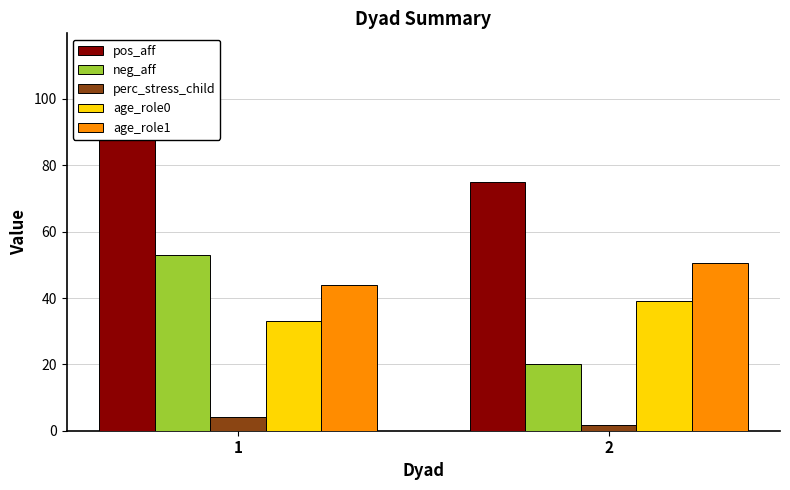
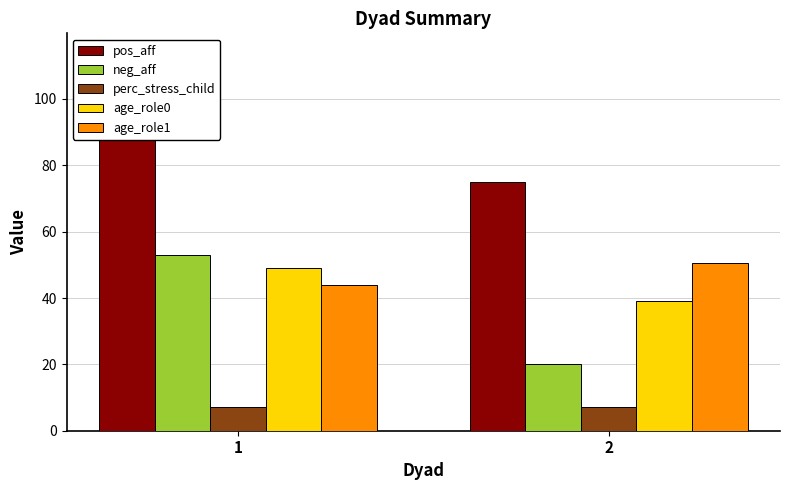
perc_stress_child, 1: 4 -> 7
age_role0, 1: 33 -> 49
perc_stress_child, 2: 2 -> 7
